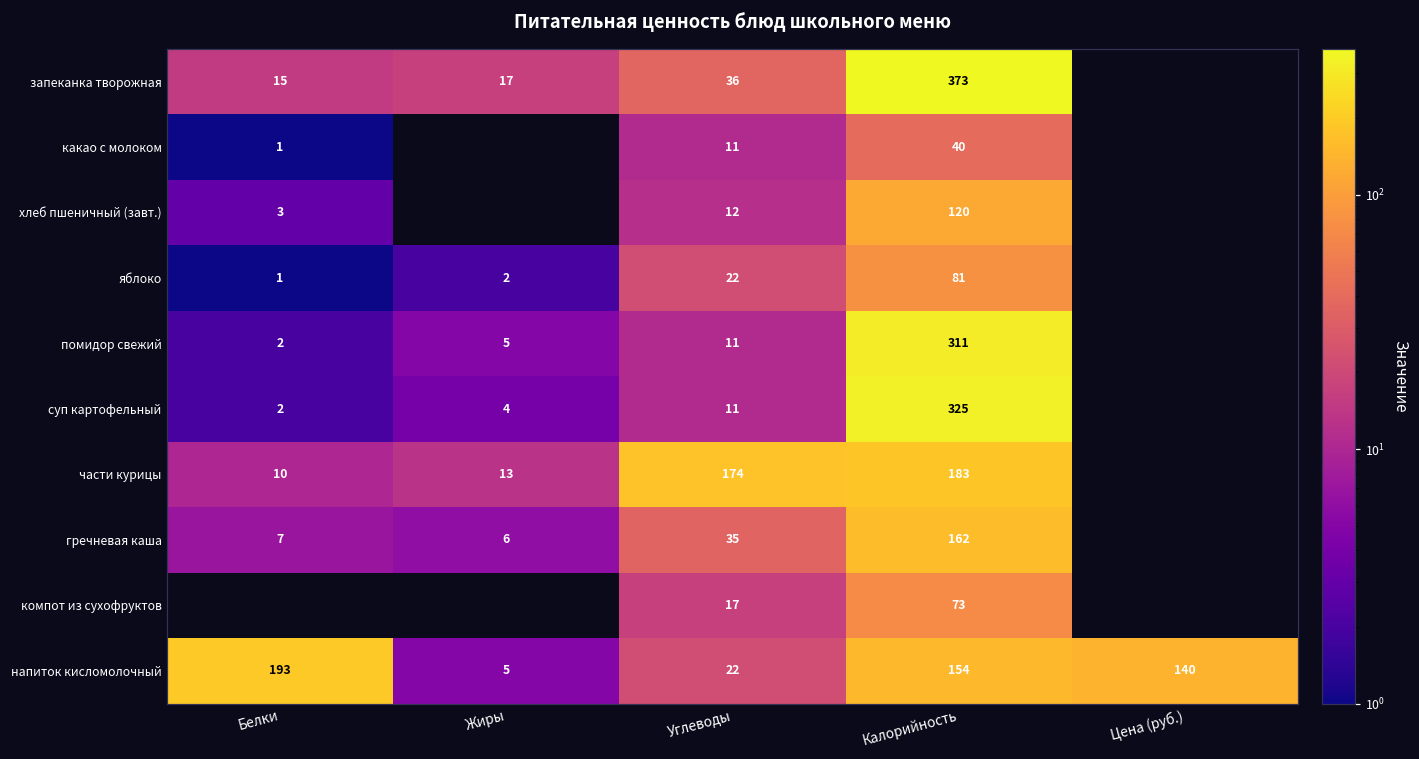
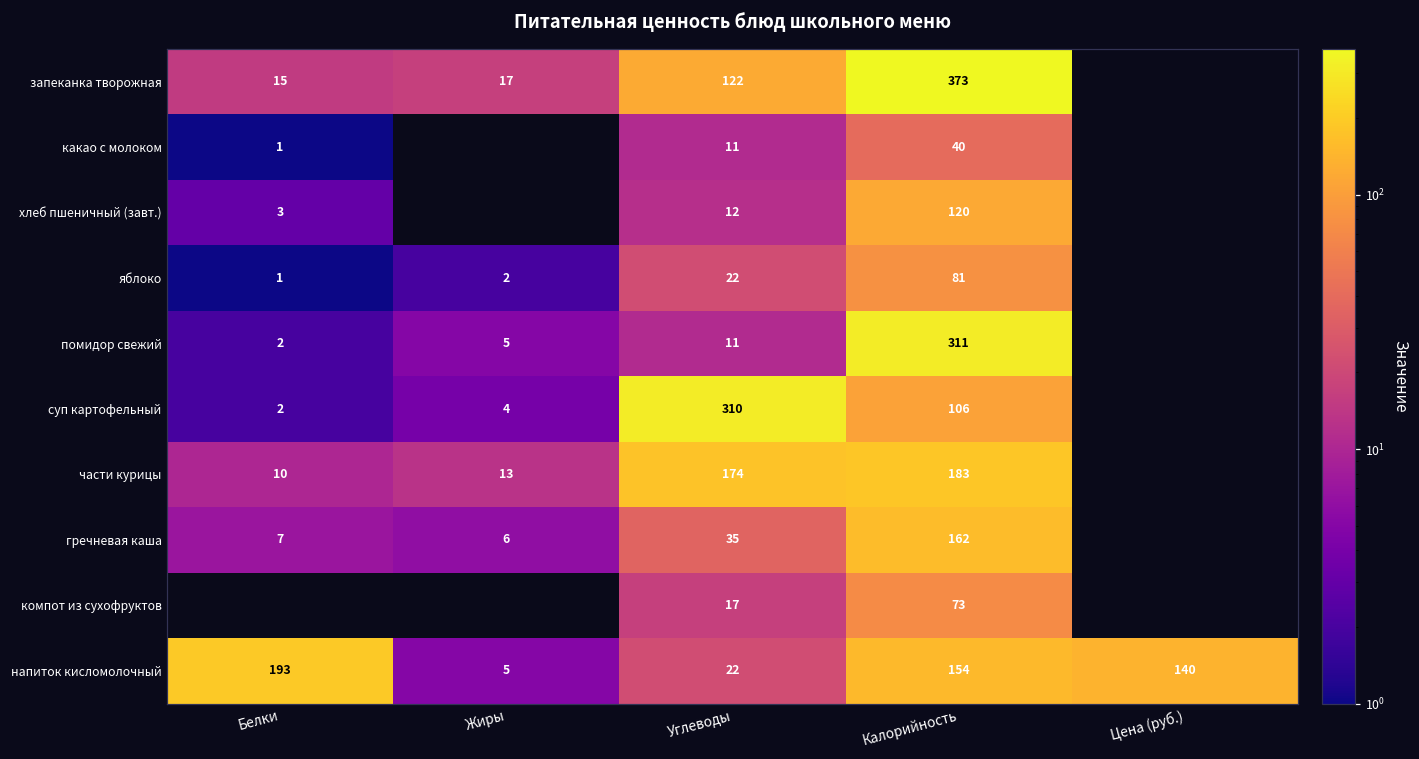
запеканка творожная, Углеводы: 36 -> 122
суп картофельный, Углеводы: 11 -> 310
суп картофельный, Калорийность: 325 -> 106
